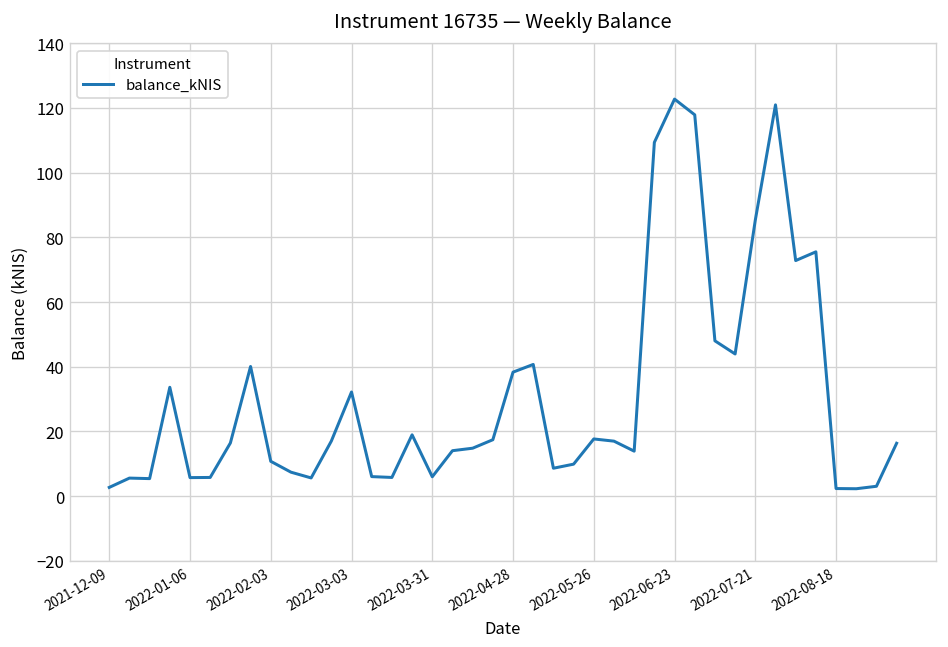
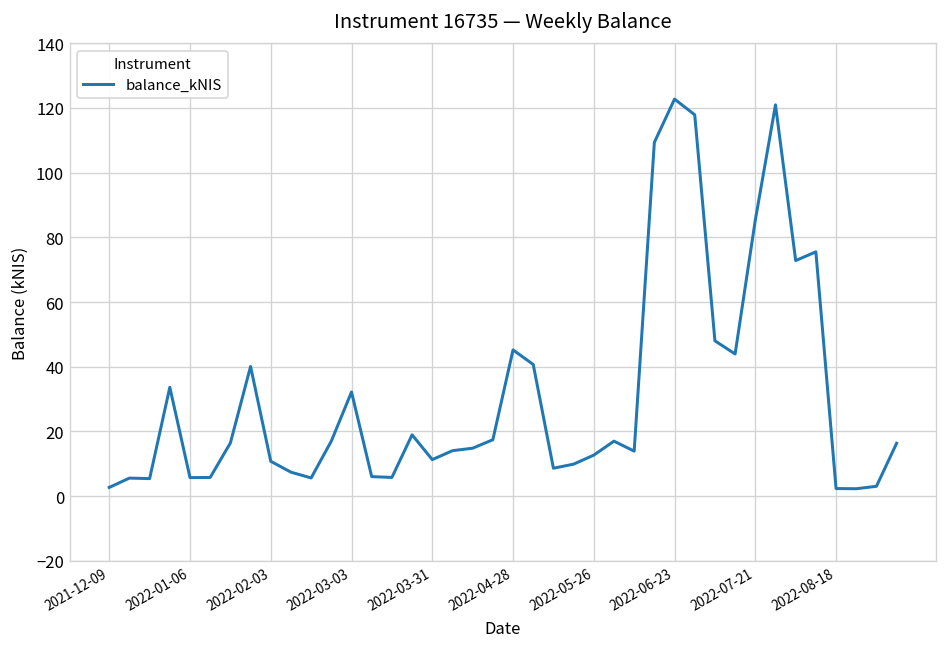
2022-03-31: 6 -> 11
2022-04-28: 38 -> 45
2022-05-26: 18 -> 13
